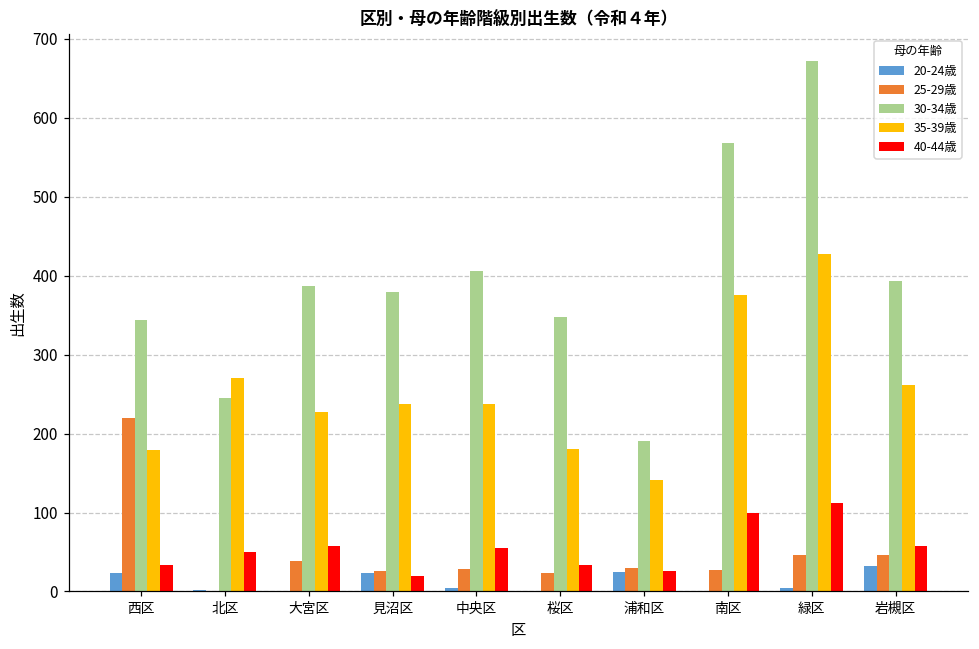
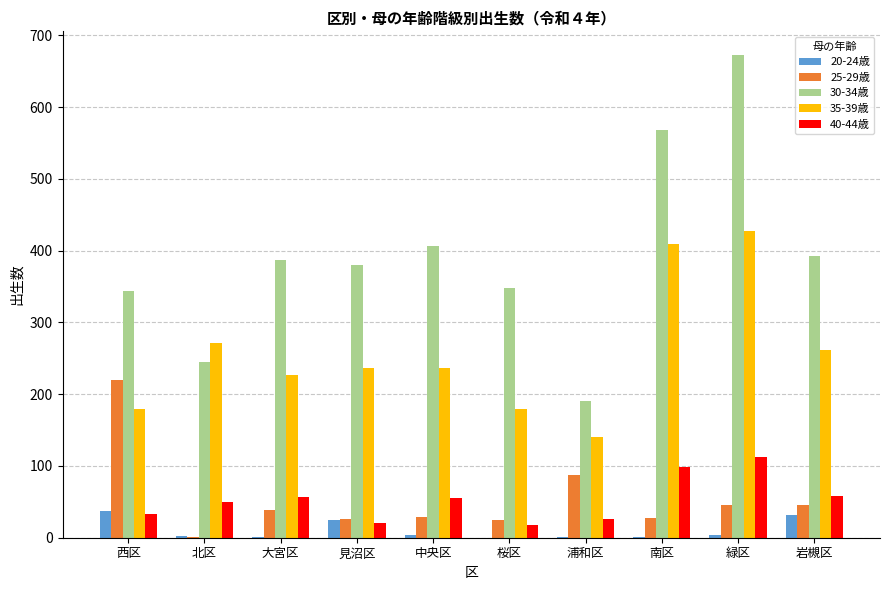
20-24歳, 西区: 20 -> 40
40-44歳, 桜区: 30 -> 20
20-24歳, 浦和区: 30 -> 0
25-29歳, 浦和区: 30 -> 90
35-39歳, 南区: 380 -> 410
